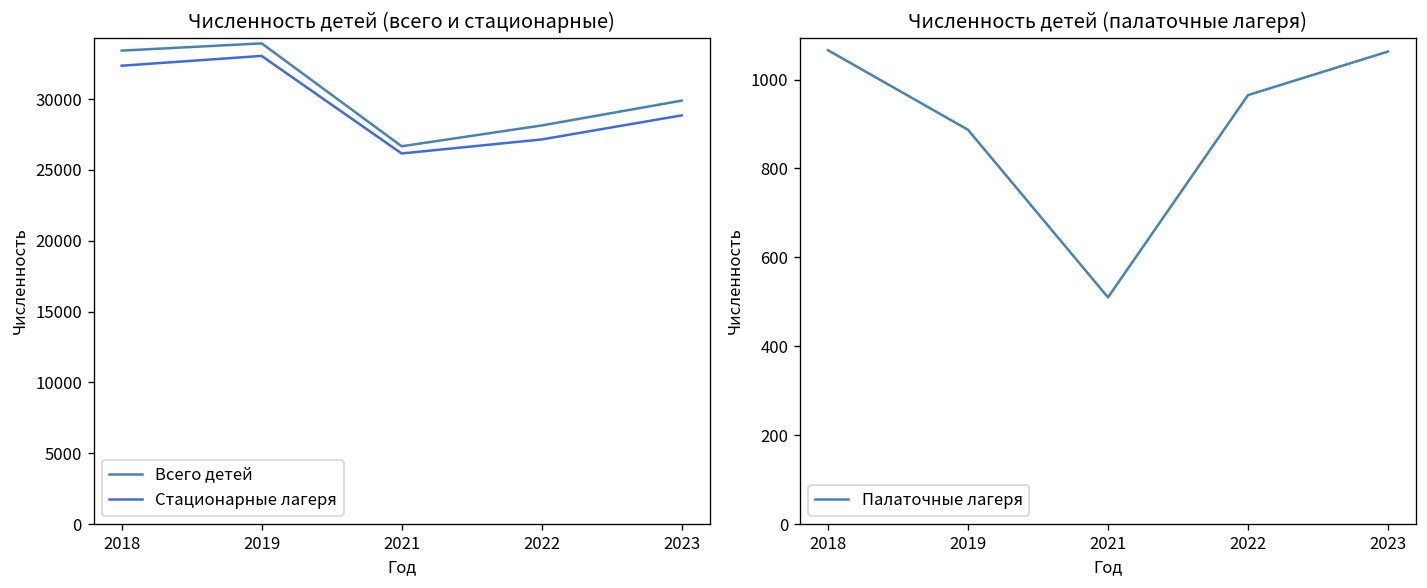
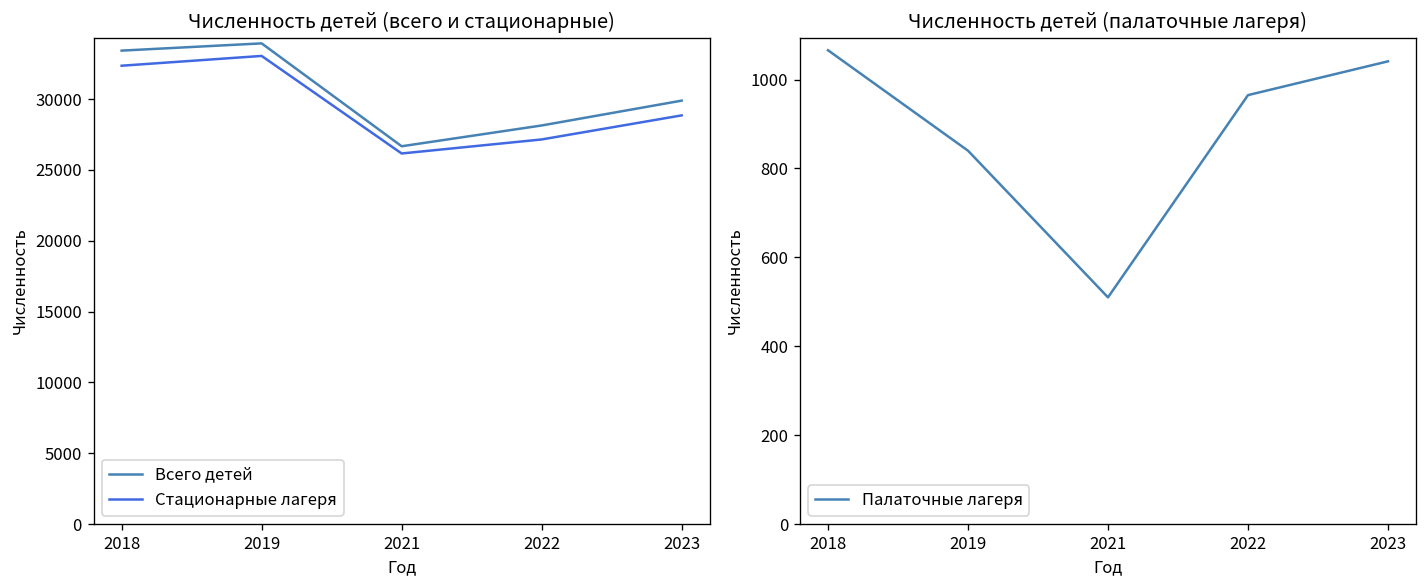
Численность детей (палаточные лагеря), 2019: 890 -> 840
Численность детей (палаточные лагеря), 2023: 1060 -> 1040
